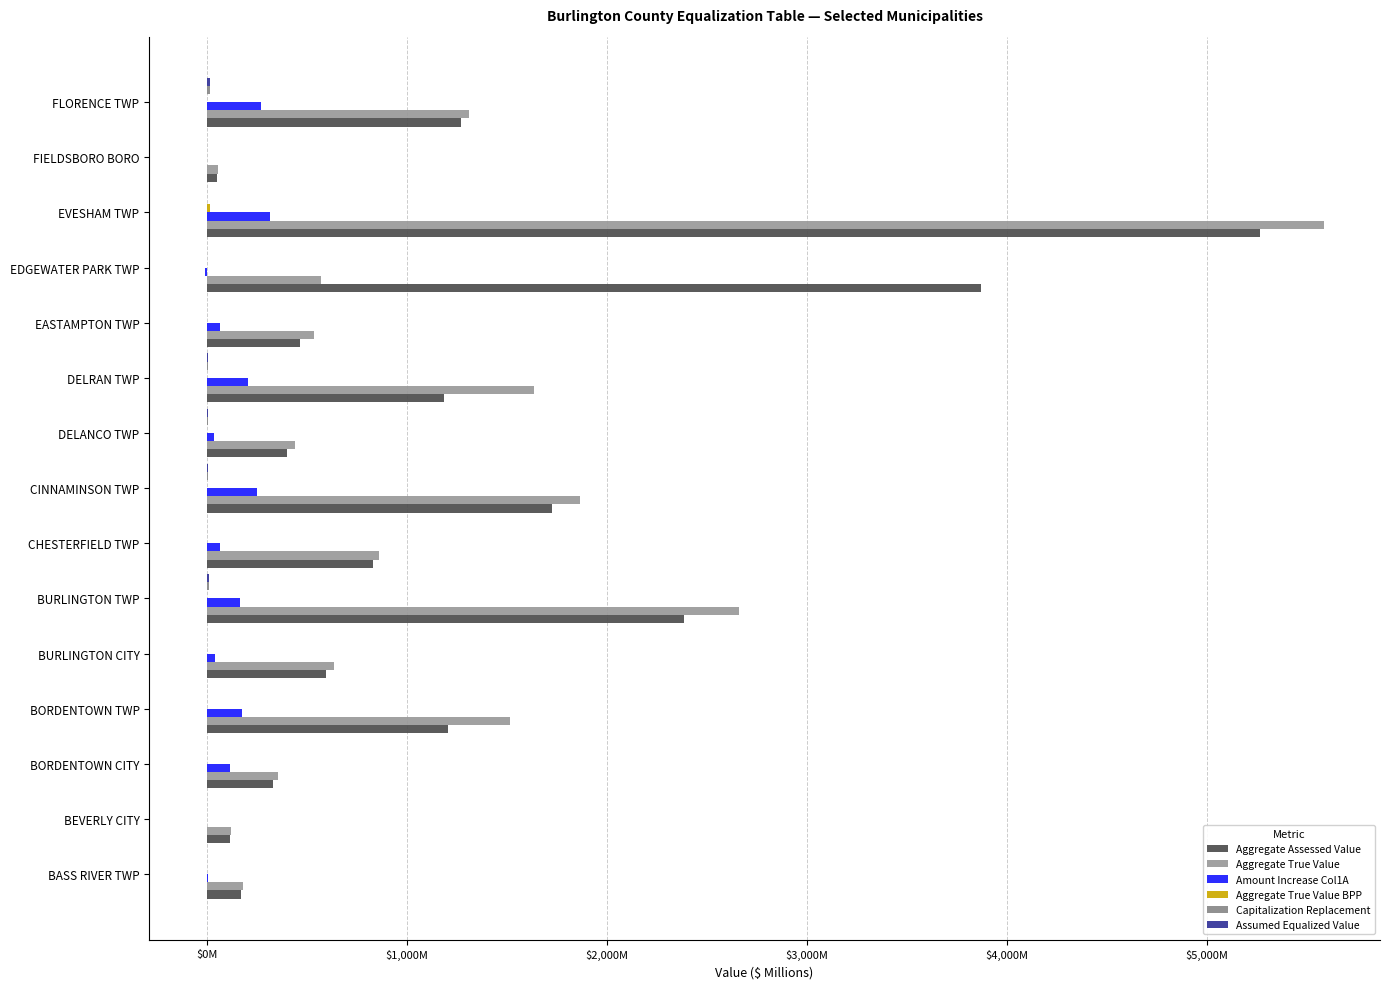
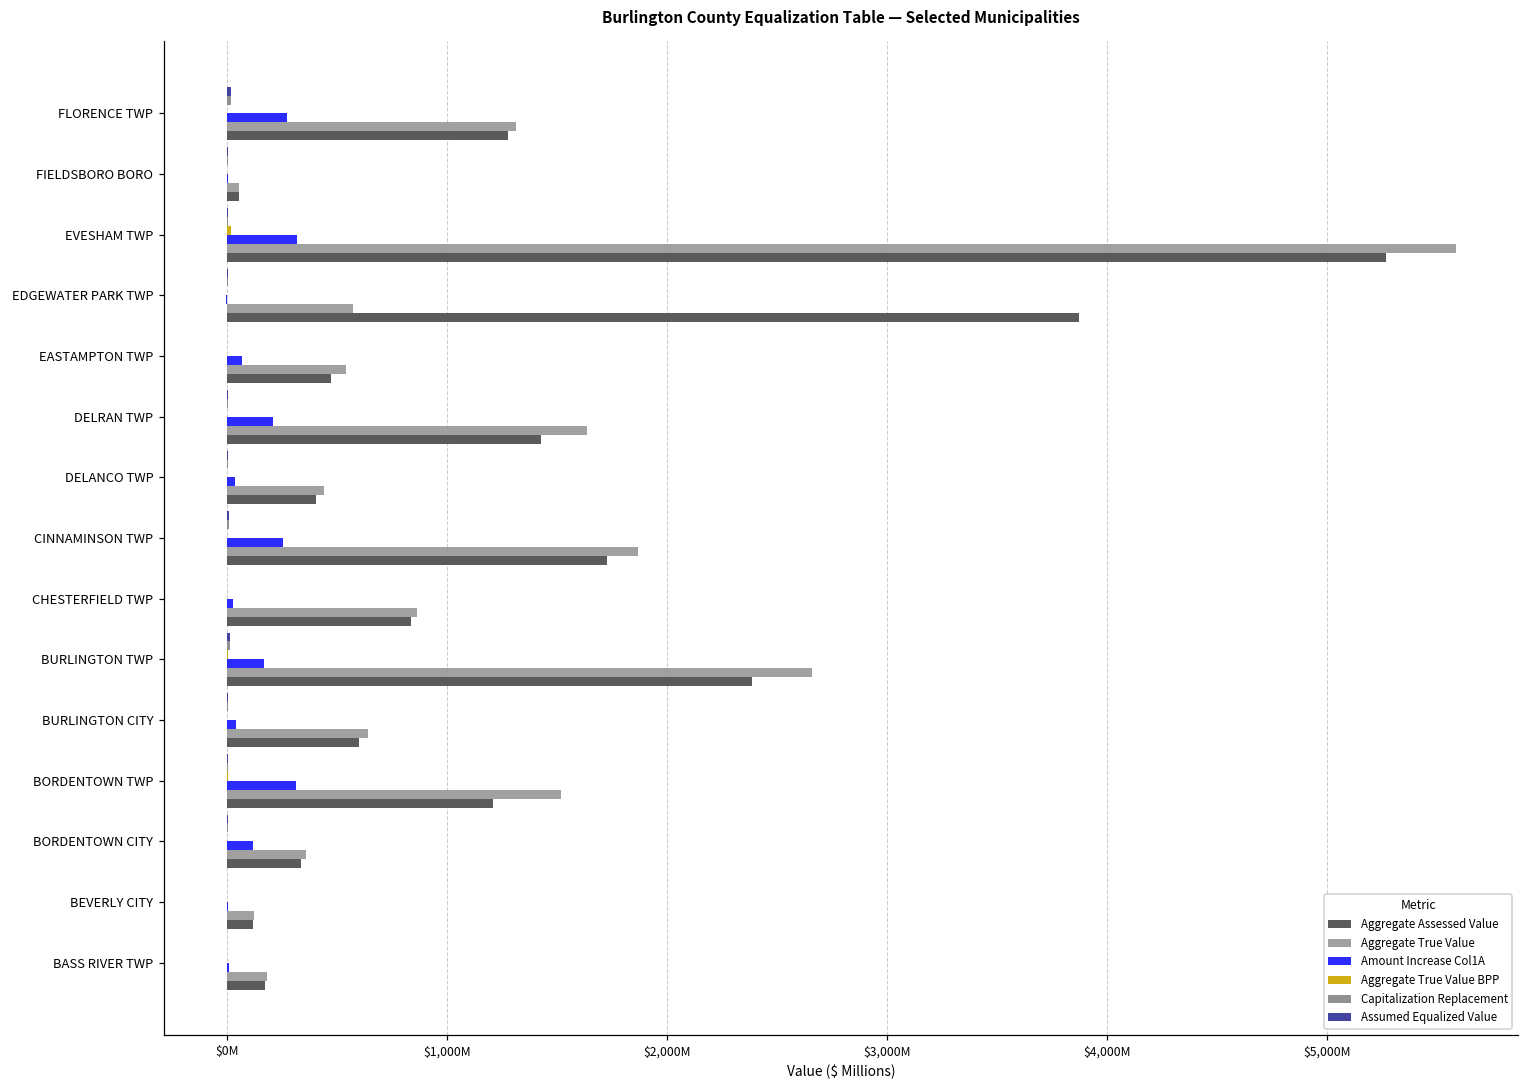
Aggregate Assessed Value, DELRAN TWP: $1,190,000,000 -> $1,430,000,000
Amount Increase Col1A, CHESTERFIELD TWP: $70,000,000 -> $30,000,000
Amount Increase Col1A, BORDENTOWN TWP: $180,000,000 -> $310,000,000
